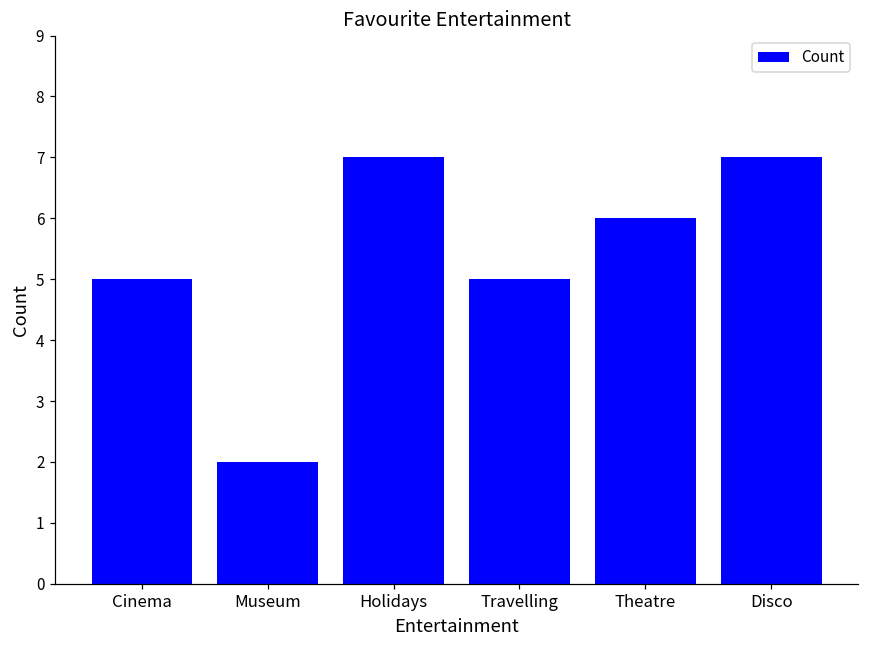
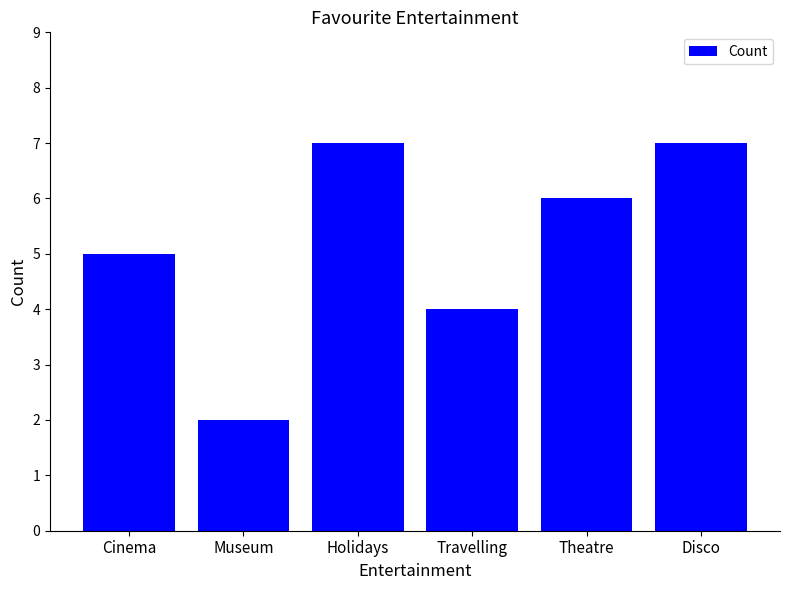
Travelling: 5 -> 4
